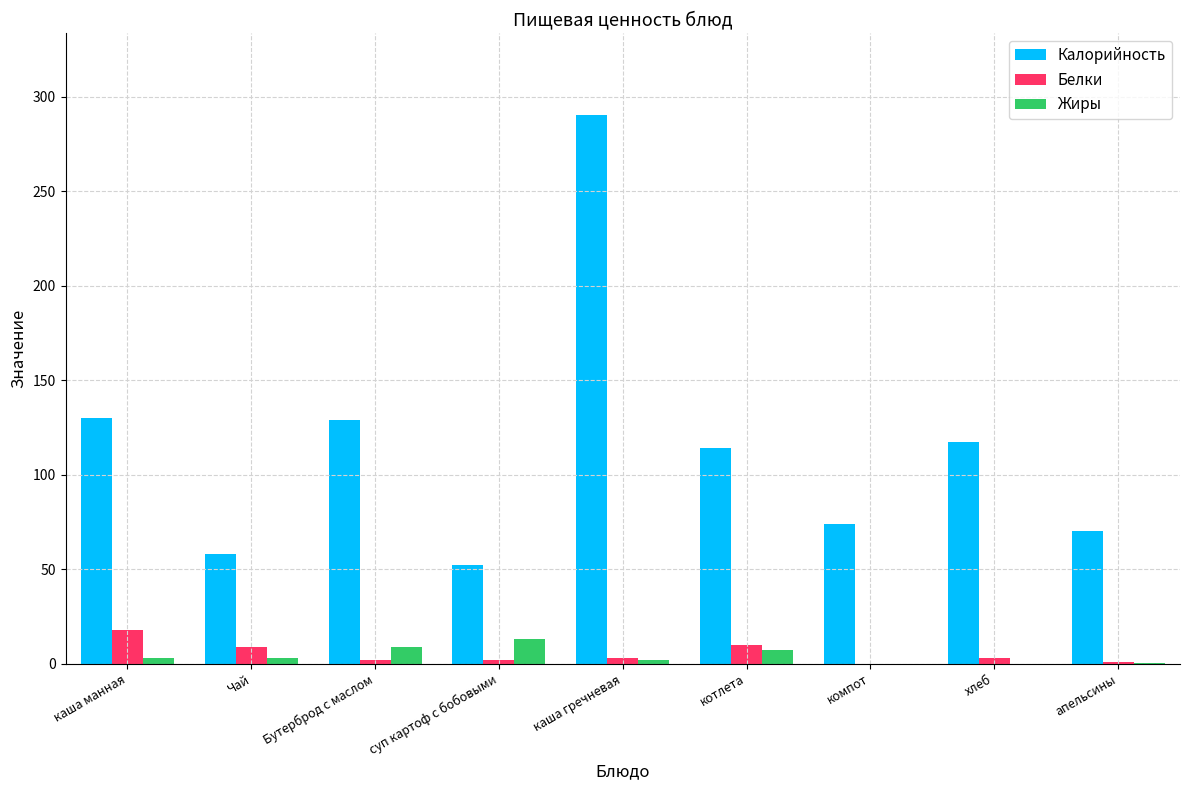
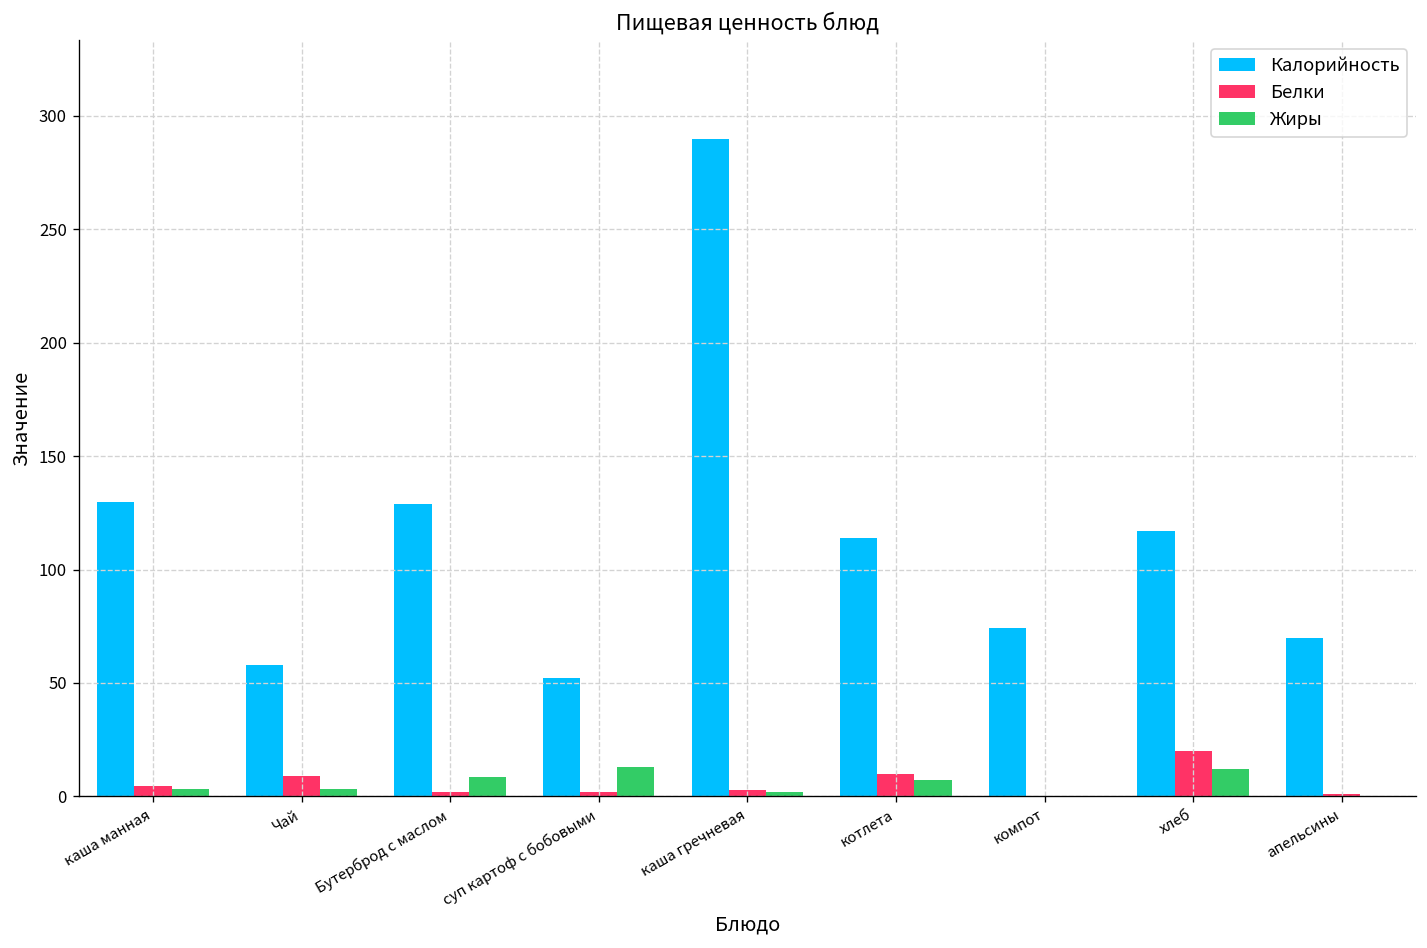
Белки, каша манная: 18 -> 5
Белки, хлеб: 3 -> 20
Жиры, хлеб: 0 -> 12
